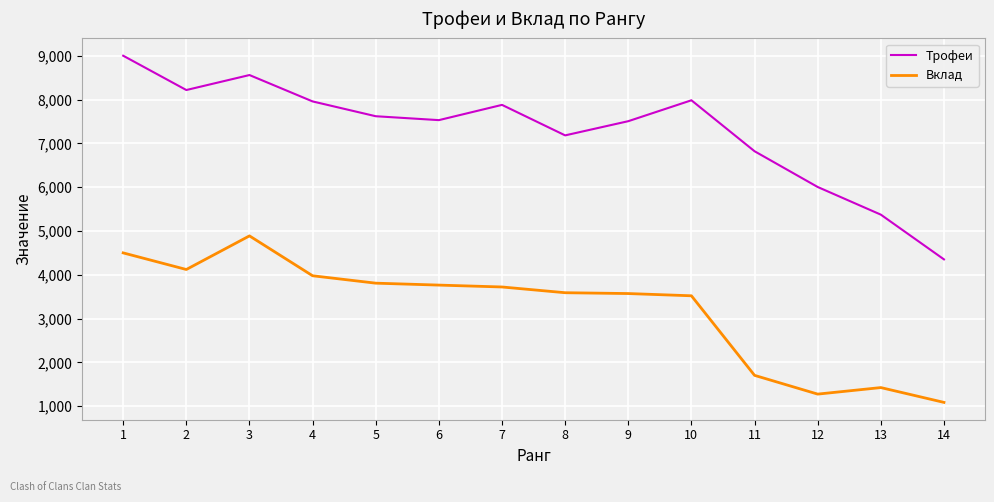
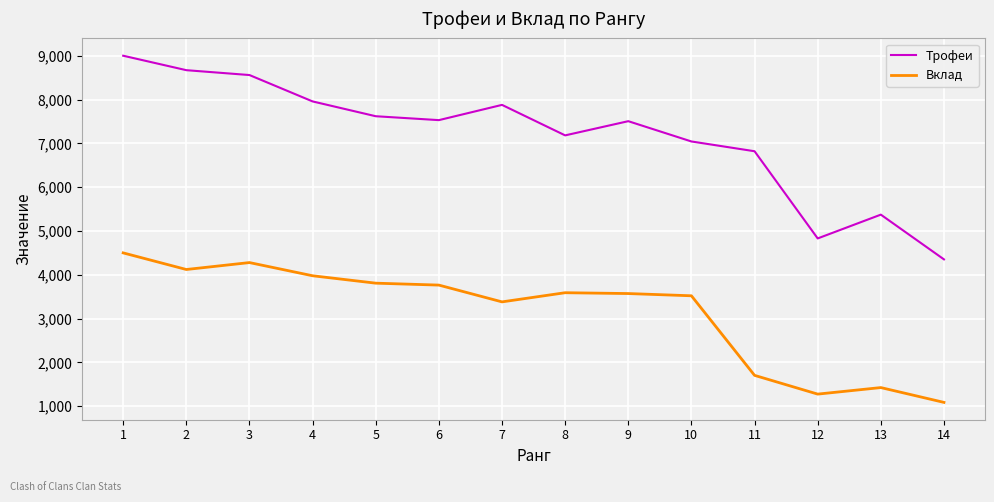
Трофеи, 2: 8,200 -> 8,700
Вклад, 3: 4,900 -> 4,300
Вклад, 7: 3,700 -> 3,400
Трофеи, 10: 8,000 -> 7,000
Трофеи, 12: 6,000 -> 4,800
